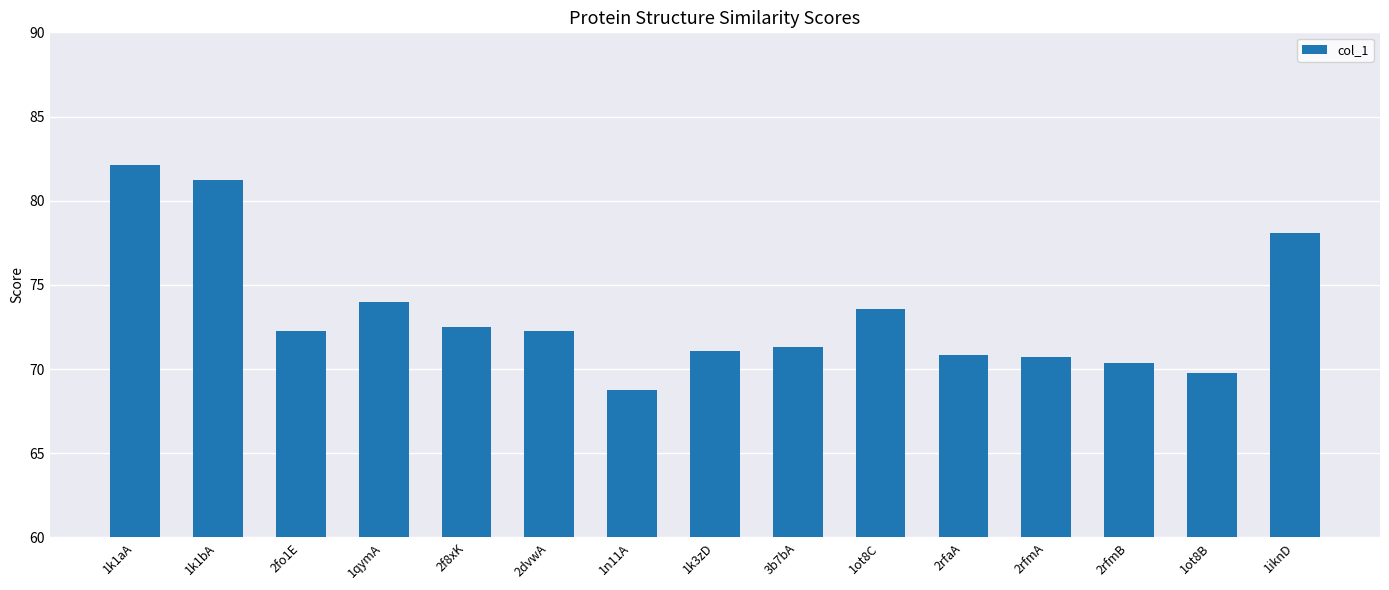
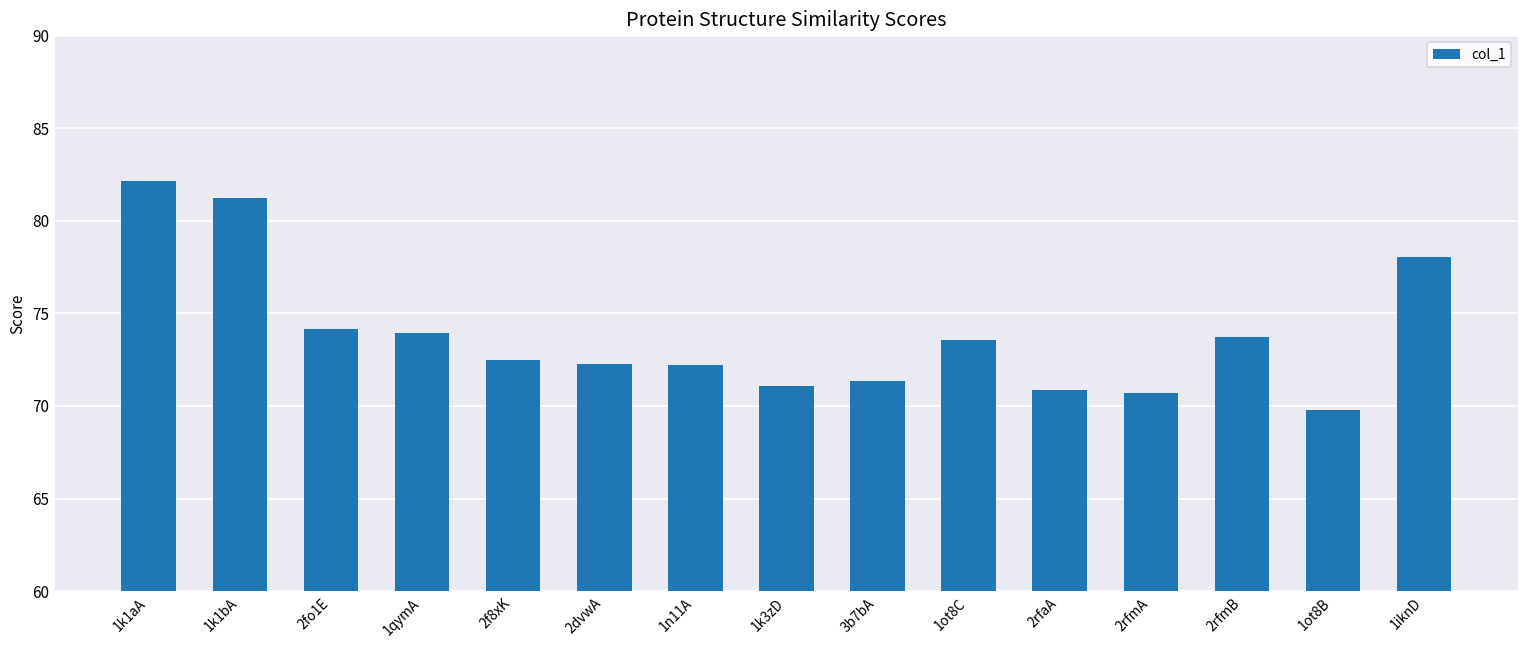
2fo1E: 72.3 -> 74.2
1n11A: 68.8 -> 72.2
2rfmB: 70.3 -> 73.7
